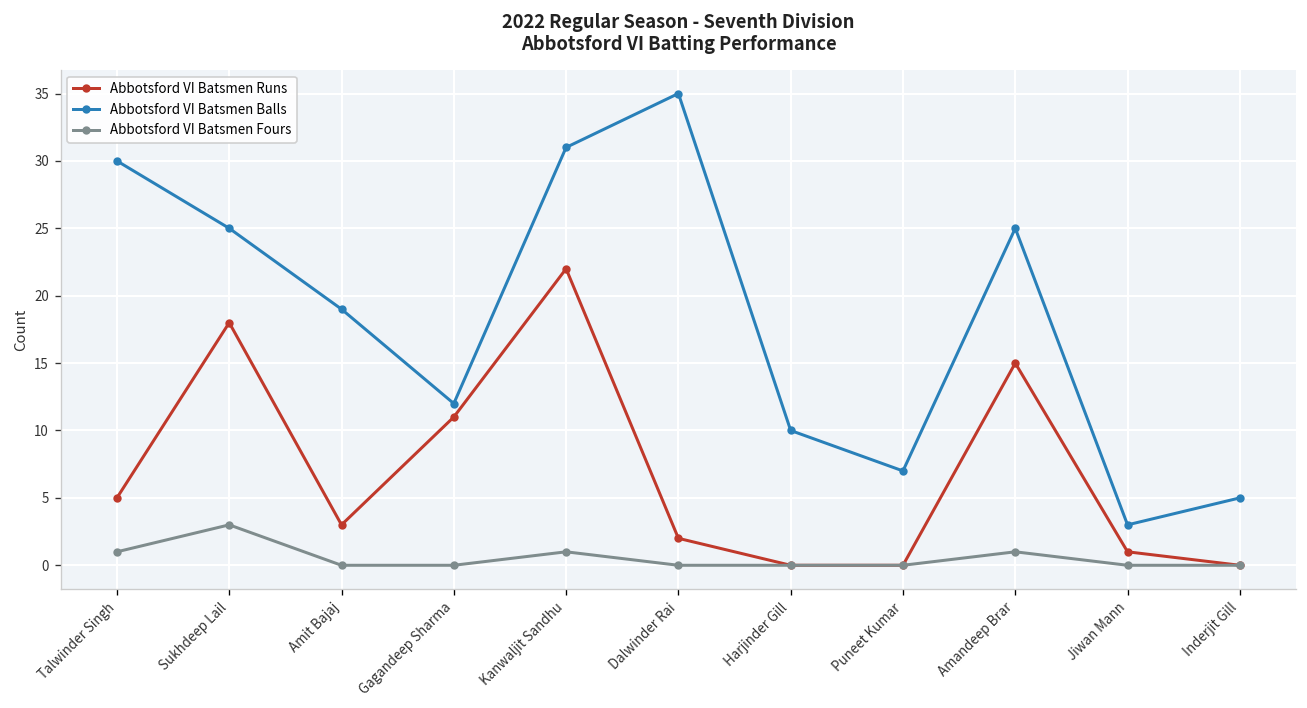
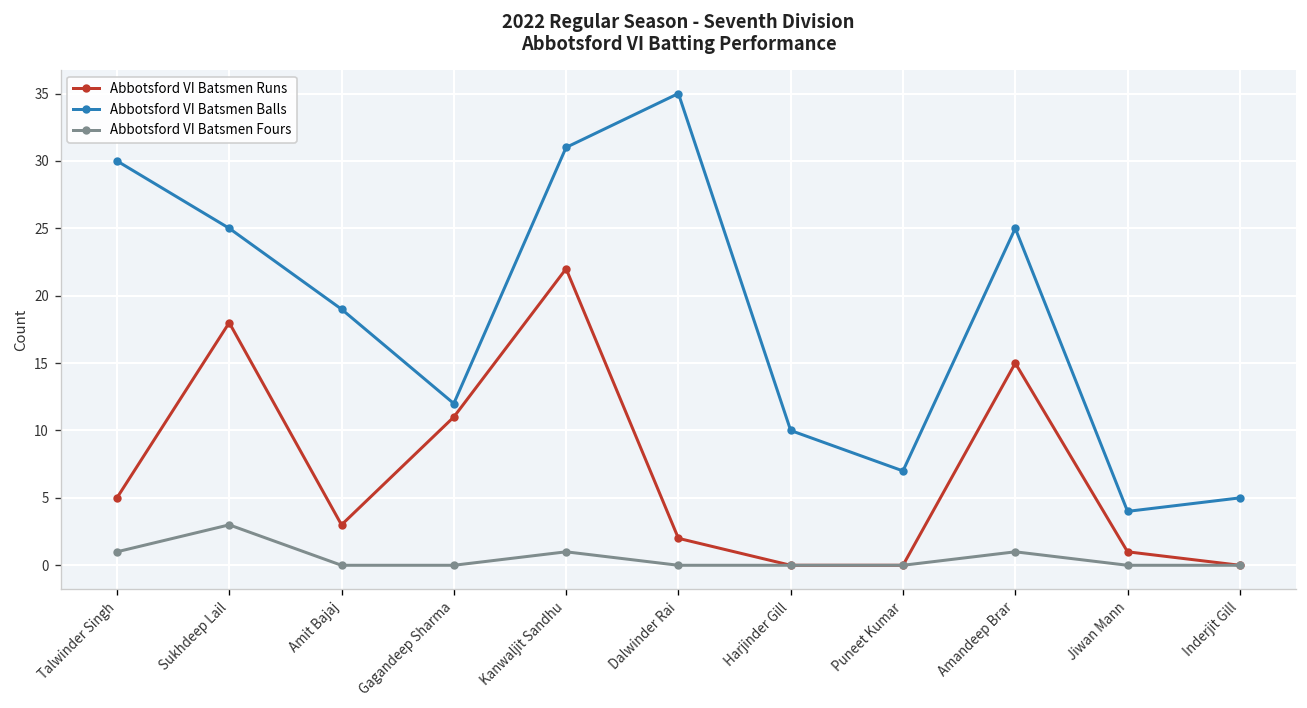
Abbotsford VI Batsmen Balls, Jiwan Mann: 3 -> 4
